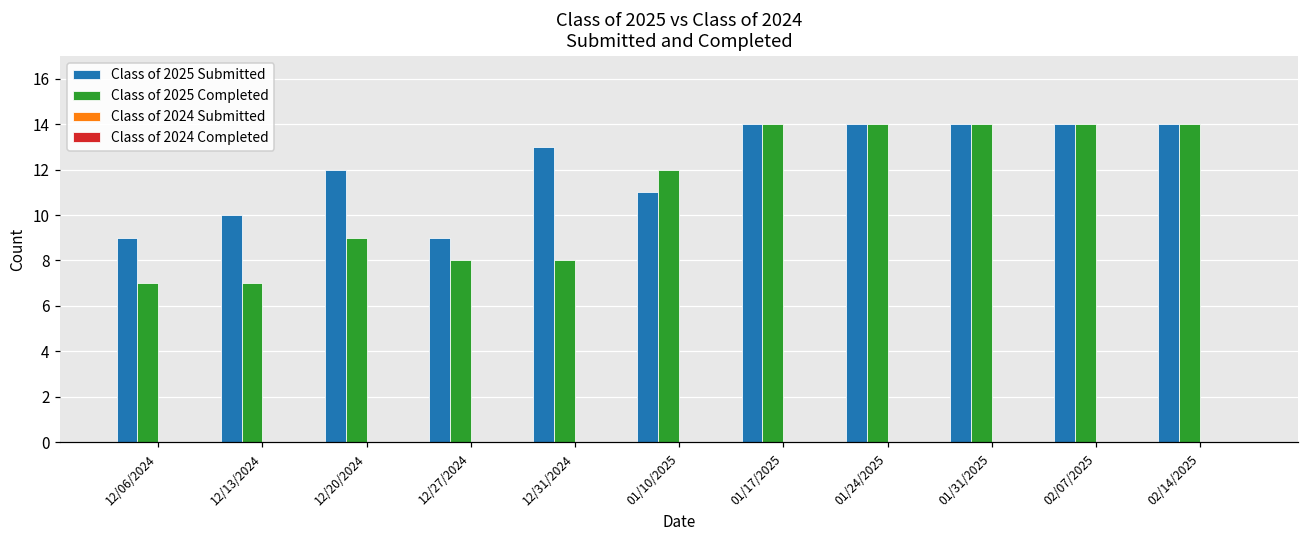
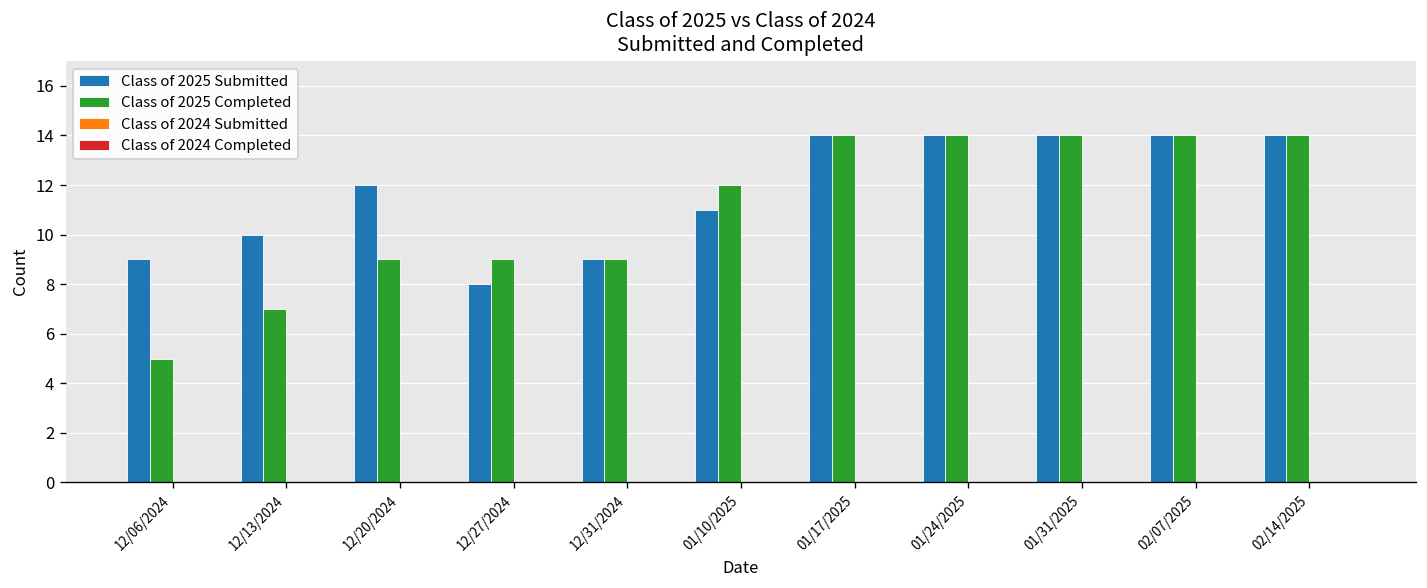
Class of 2025 Completed, 12/06/2024: 7 -> 5
Class of 2025 Submitted, 12/27/2024: 9 -> 8
Class of 2025 Completed, 12/27/2024: 8 -> 9
Class of 2025 Submitted, 12/31/2024: 13 -> 9
Class of 2025 Completed, 12/31/2024: 8 -> 9
